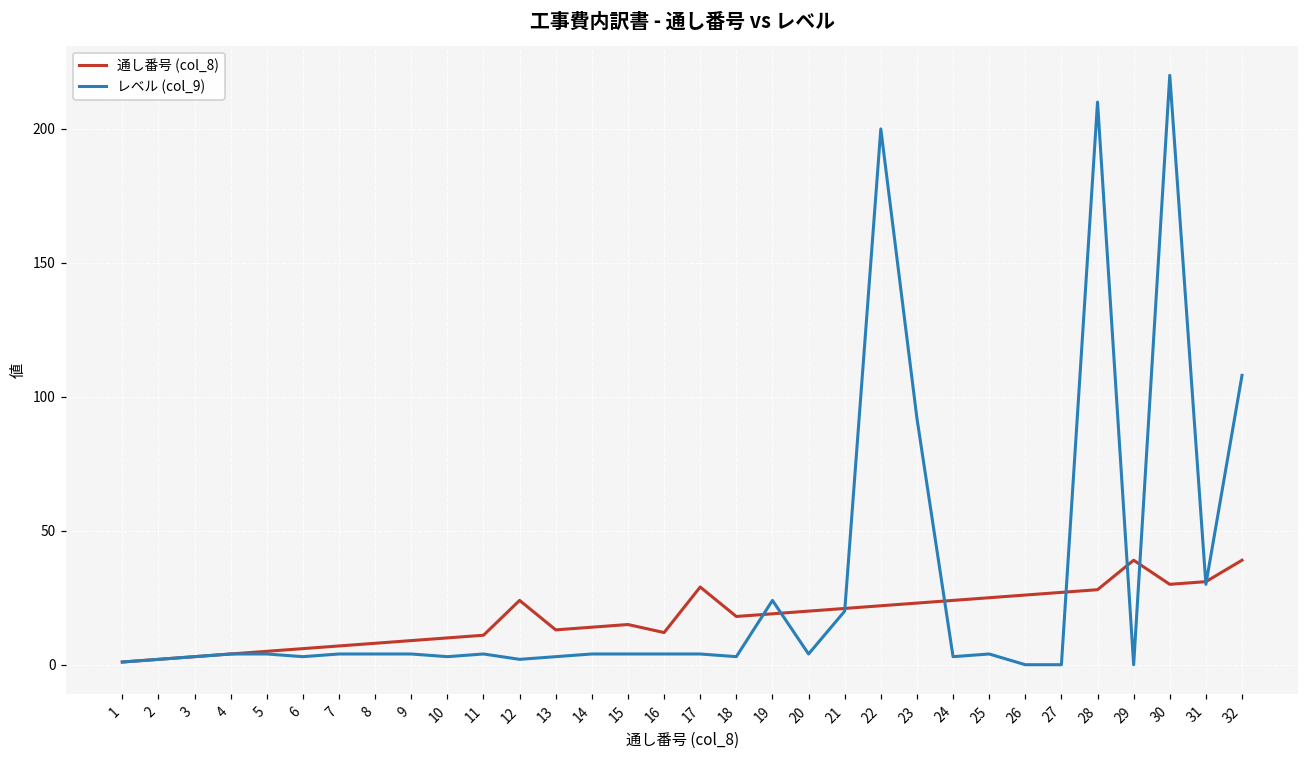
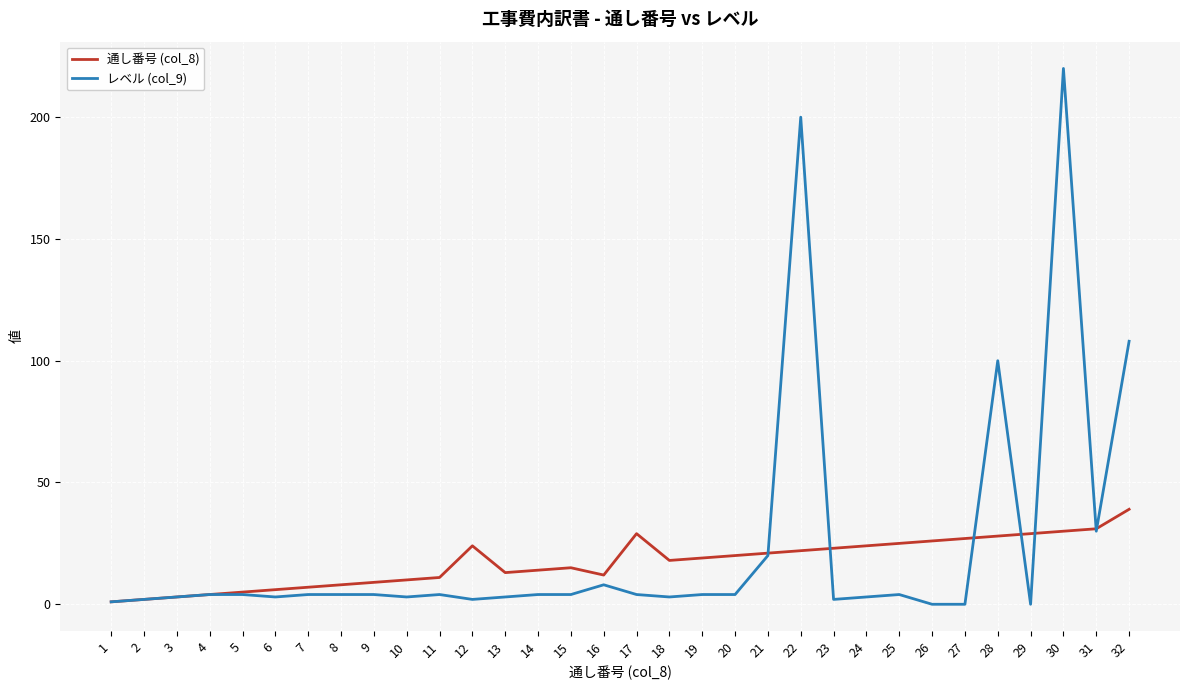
レベル (col_9), 16: 4 -> 8
レベル (col_9), 19: 24 -> 4
レベル (col_9), 23: 92 -> 2
レベル (col_9), 28: 210 -> 100
通し番号 (col_8), 29: 39 -> 29
